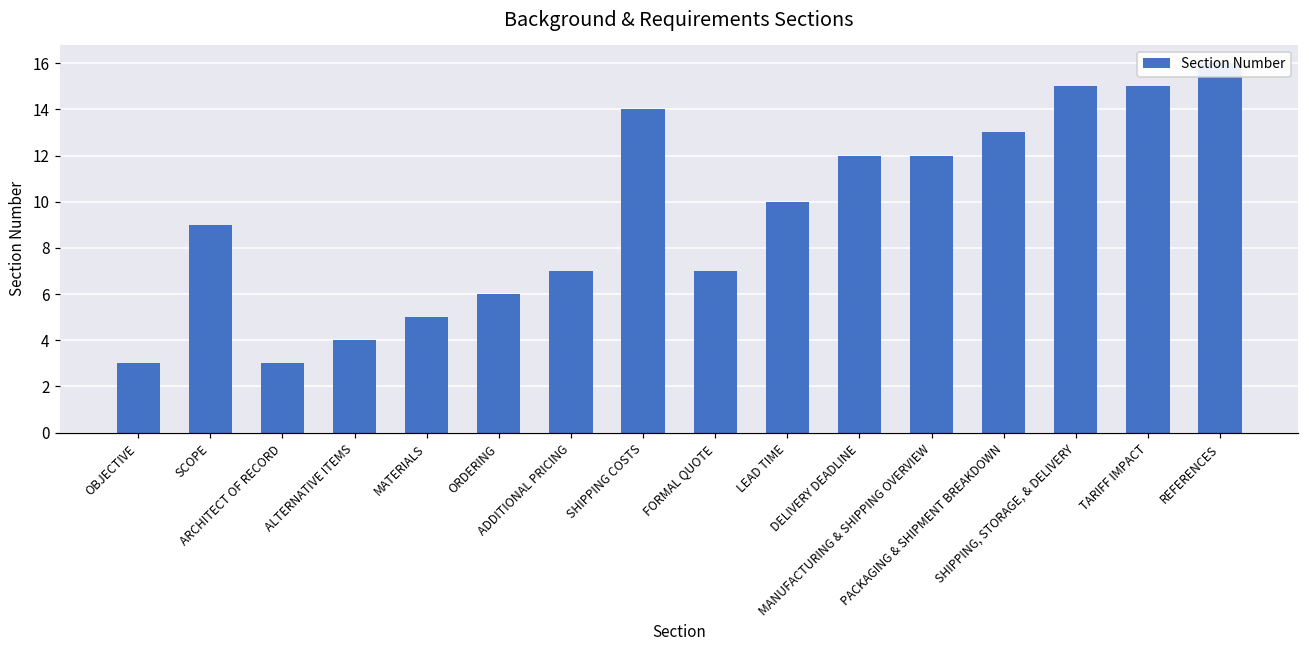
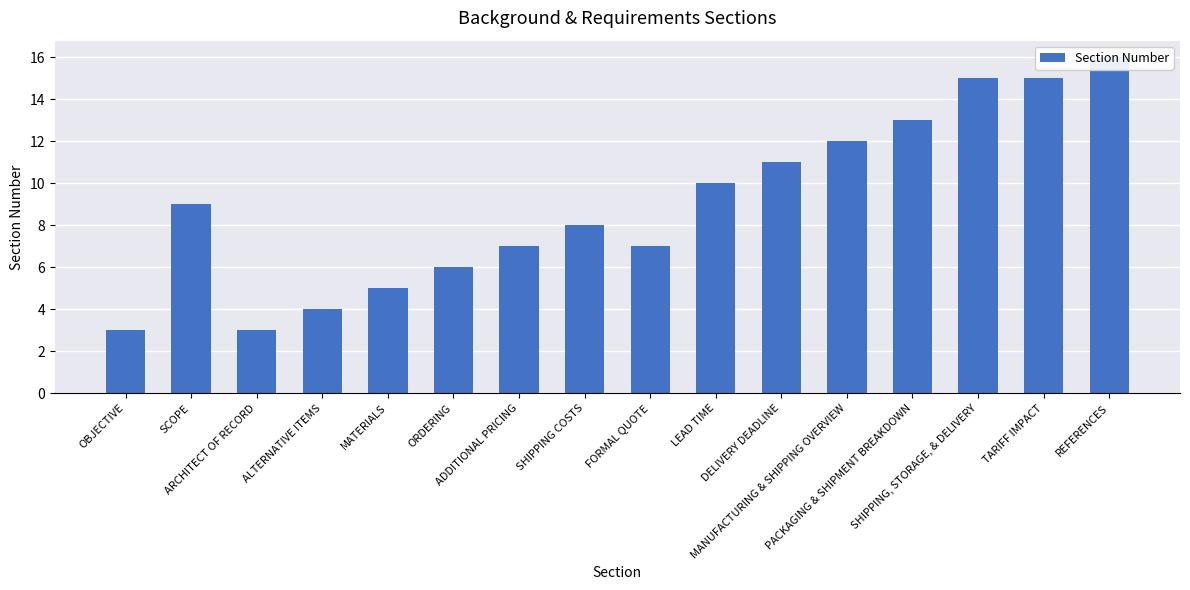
SHIPPING COSTS: 14 -> 8
DELIVERY DEADLINE: 12 -> 11
